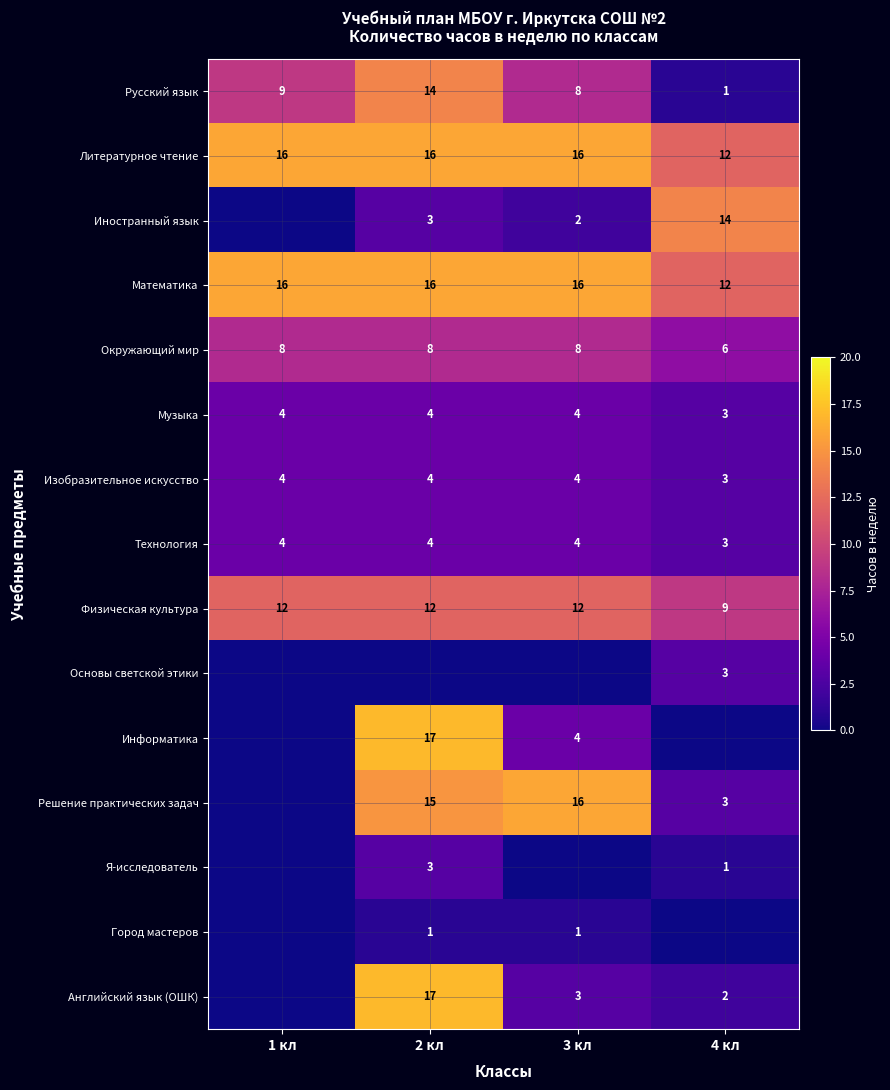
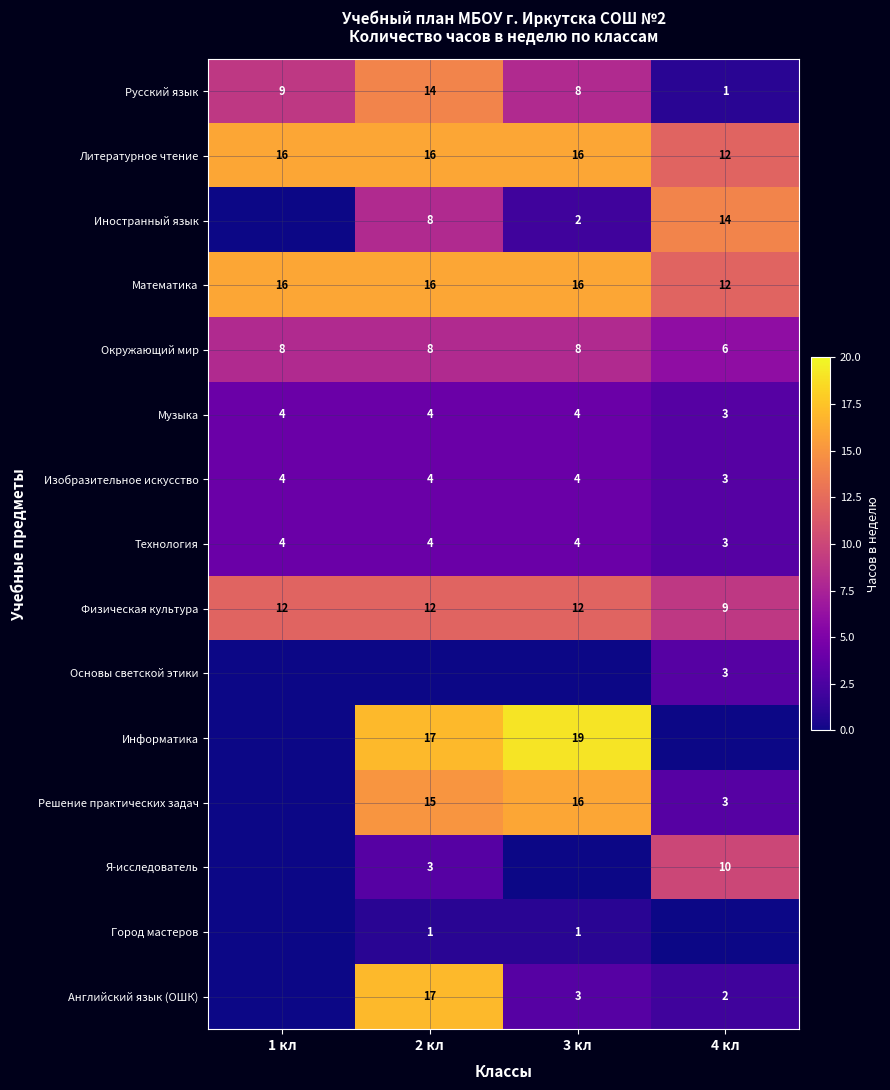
Иностранный язык, 2 кл: 3 -> 8
Информатика, 3 кл: 4 -> 19
Я-исследователь, 4 кл: 1 -> 10
